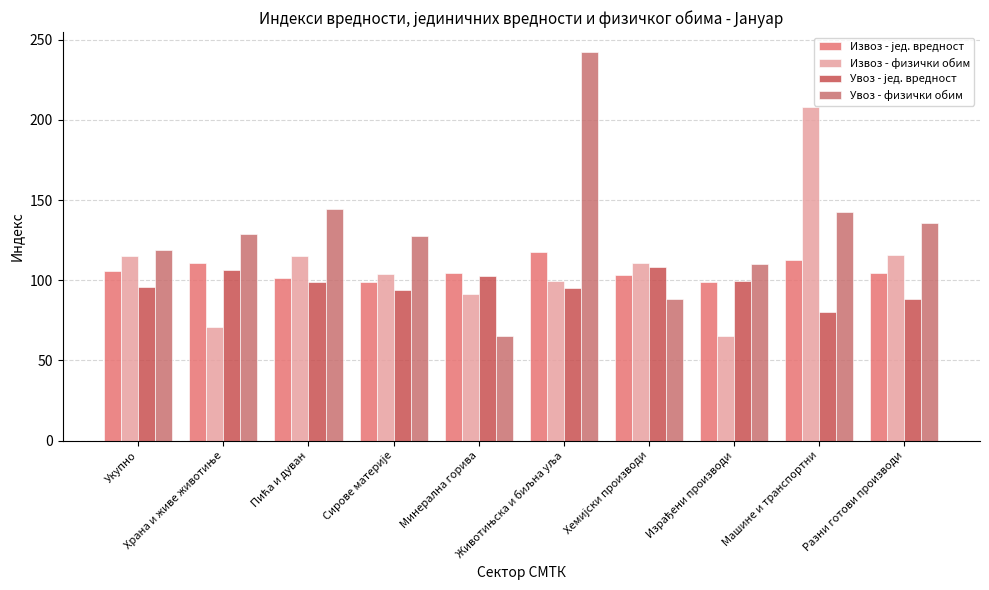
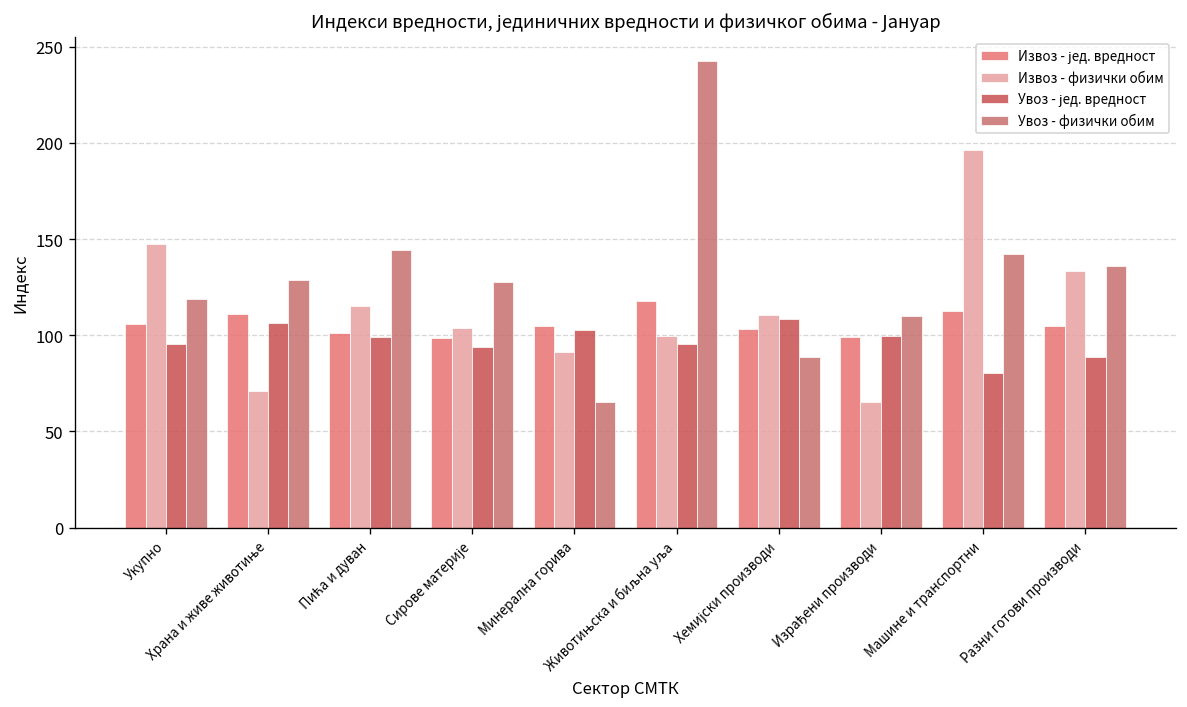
Извоз - физички обим, Укупно: 115 -> 147
Извоз - физички обим, Машине и транспортни: 208 -> 196
Извоз - физички обим, Разни готови производи: 116 -> 134
